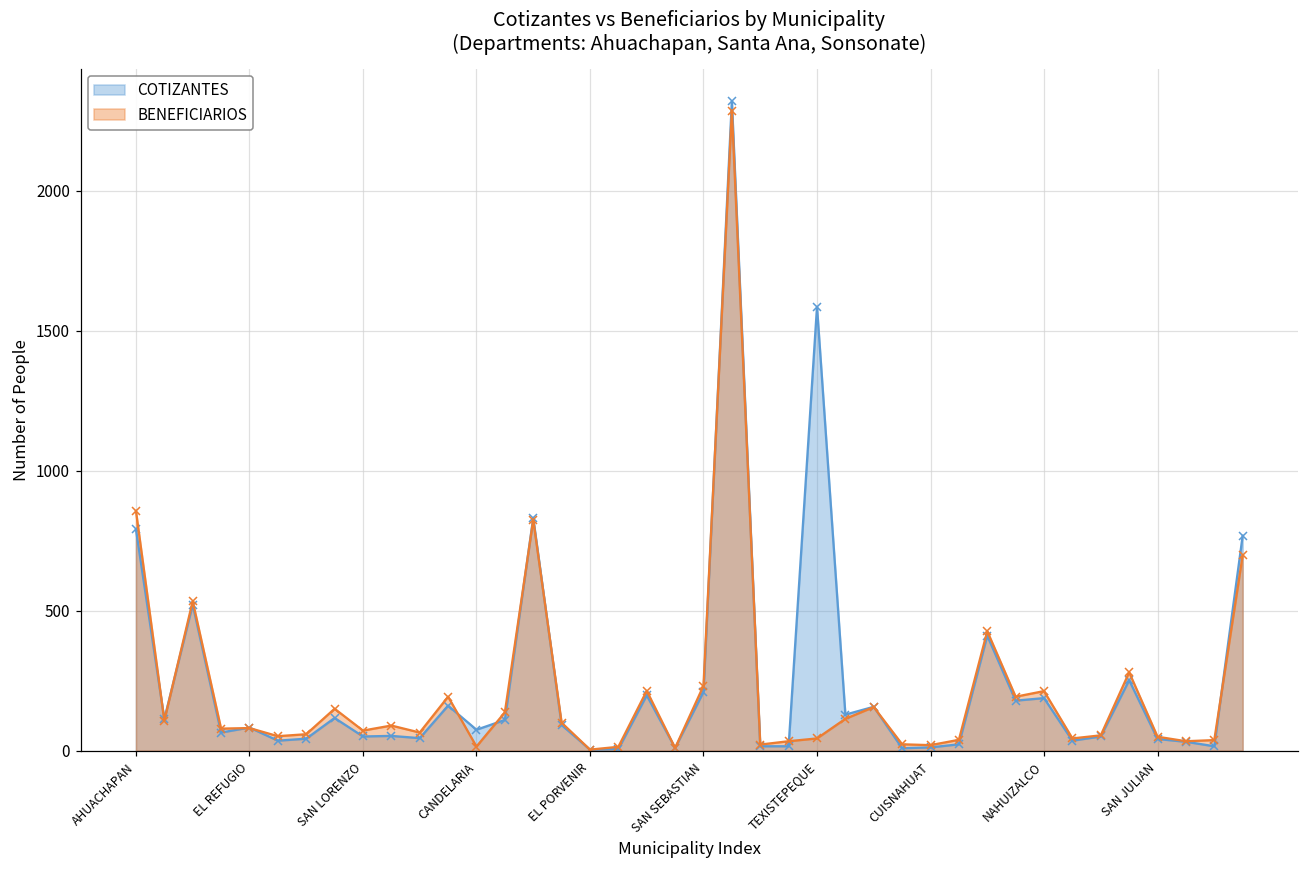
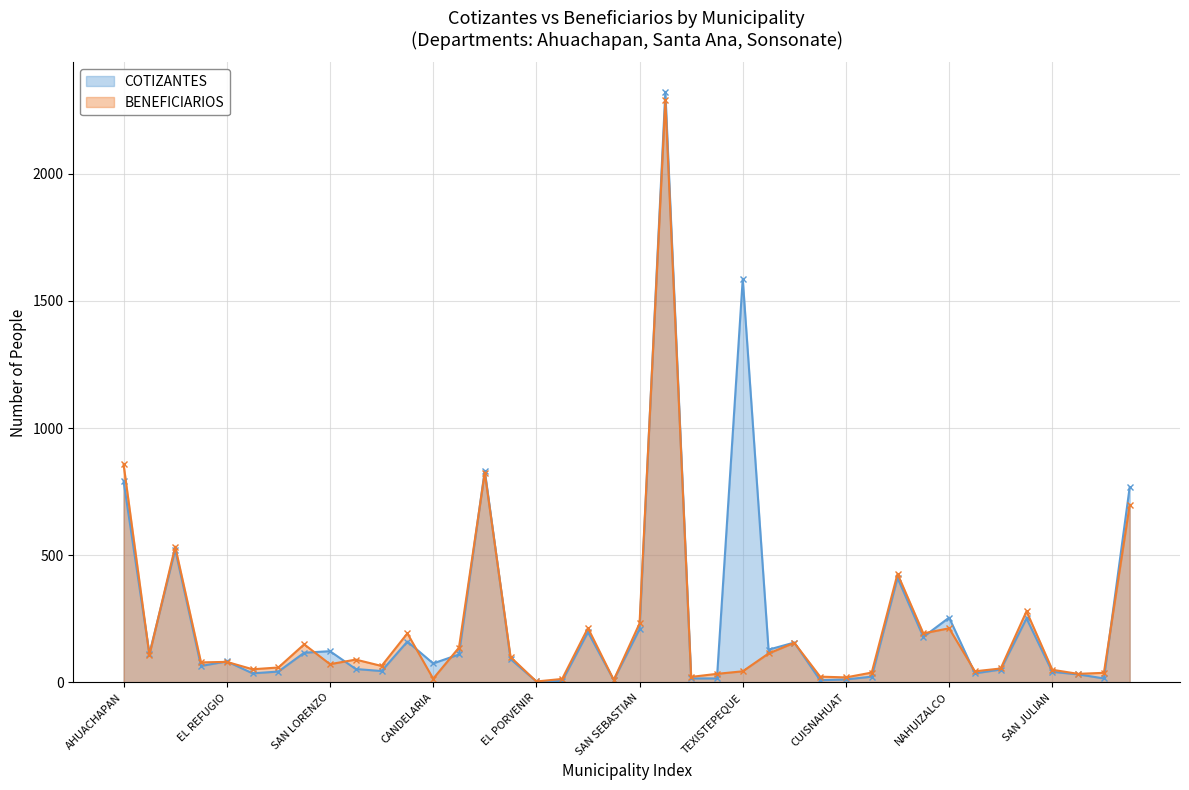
COTIZANTES, SAN LORENZO: 50 -> 120
COTIZANTES, NAHUIZALCO: 190 -> 260
